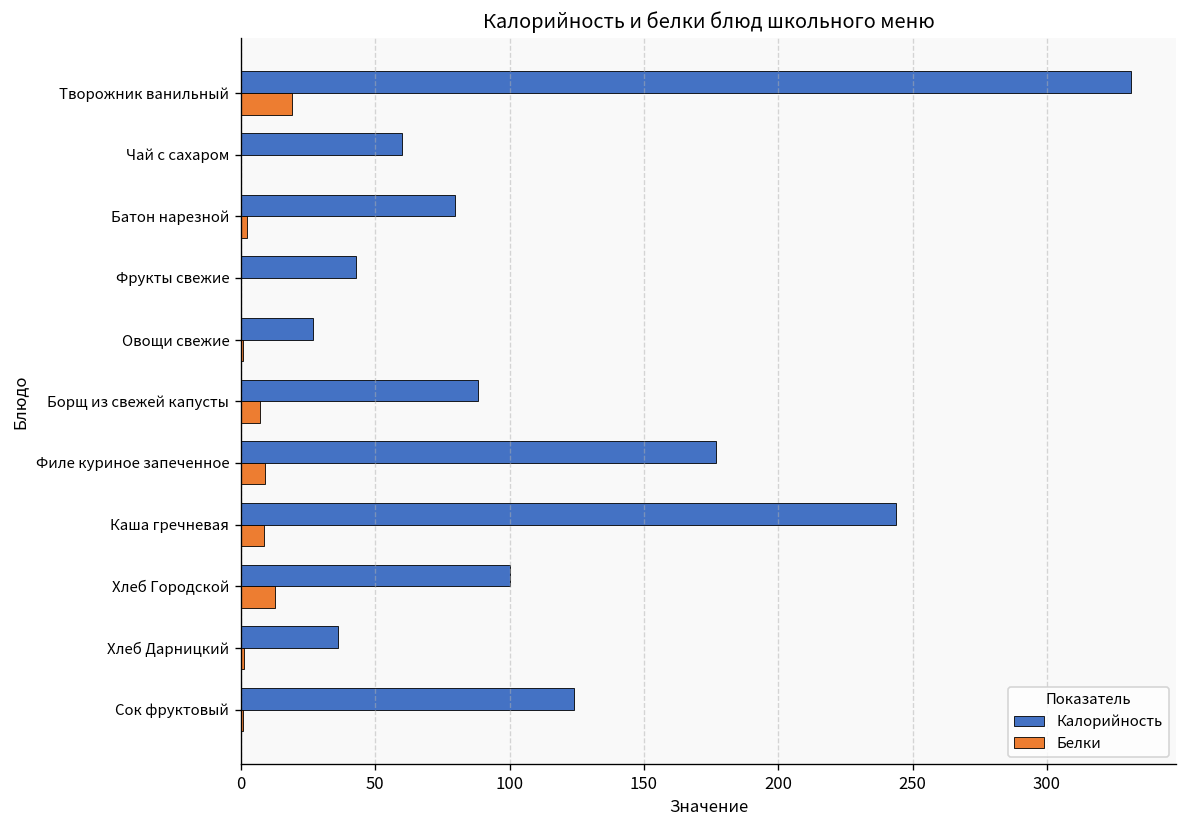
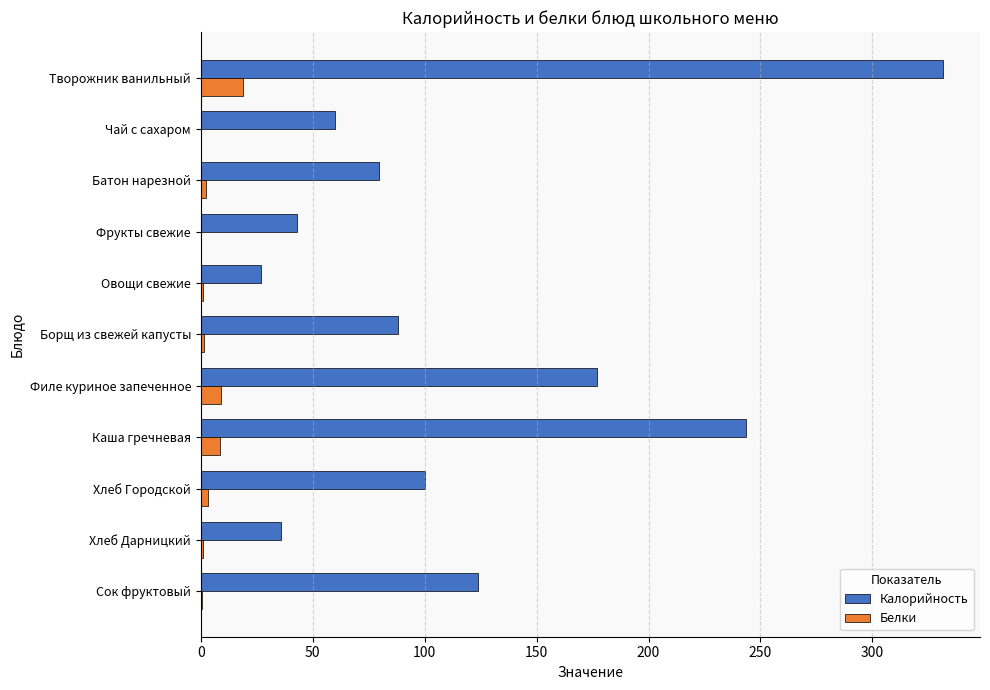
Белки, Борщ из свежей капусты: 7 -> 1
Белки, Хлеб Городской: 13 -> 3
